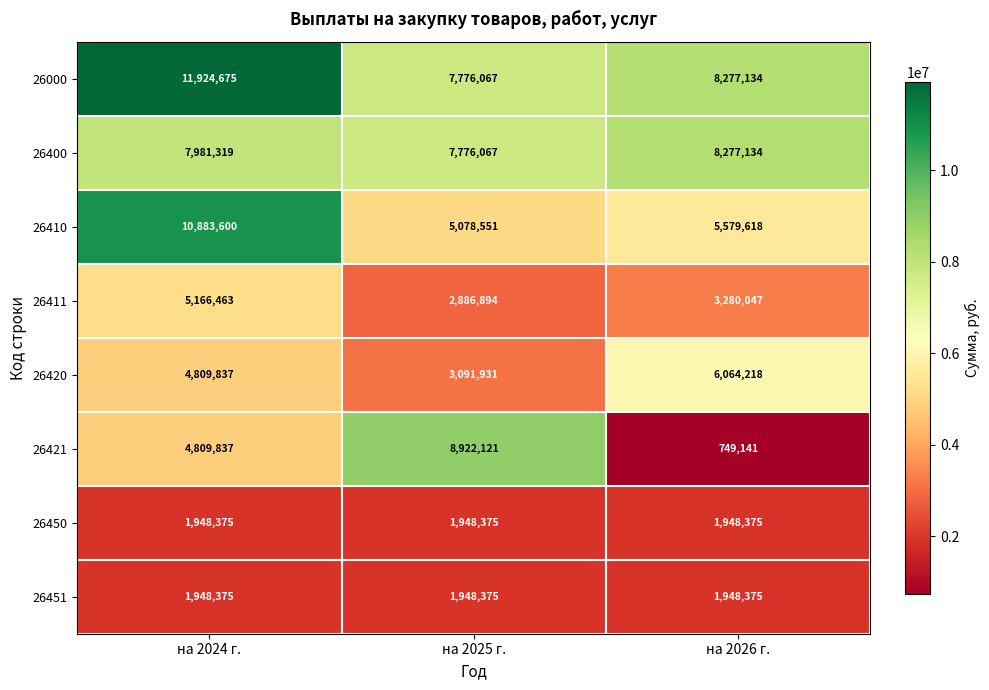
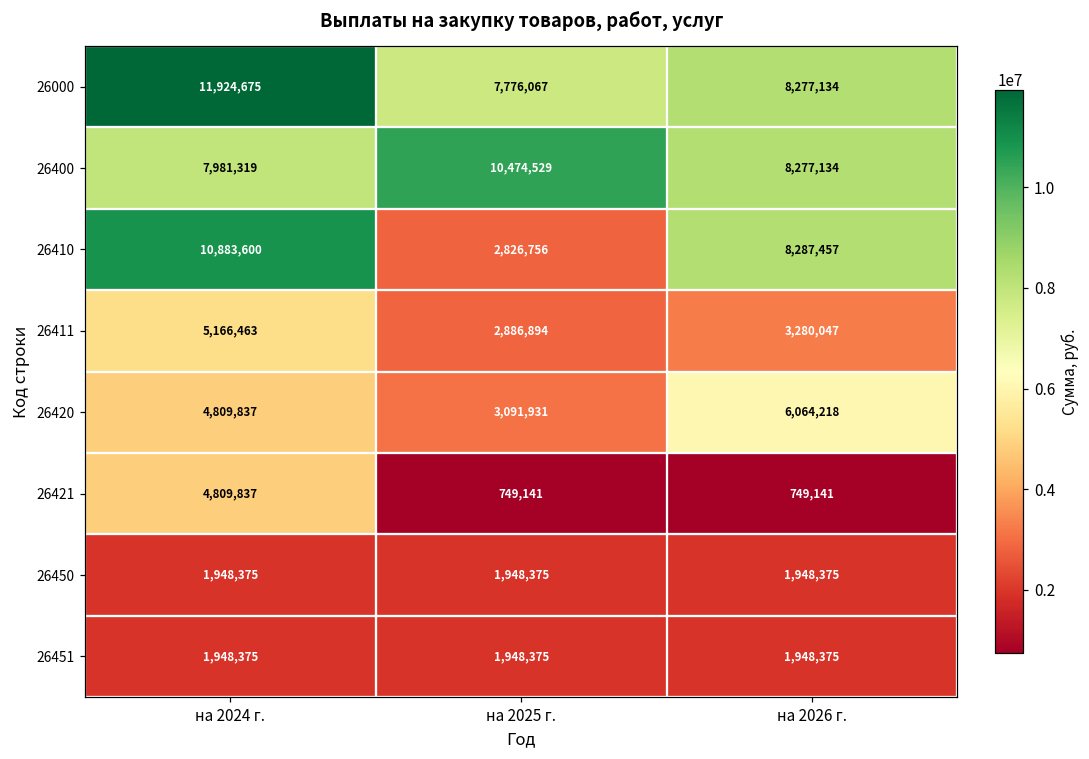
26400, на 2025 г.: 7,776,067 -> 10,474,529
26410, на 2025 г.: 5,078,551 -> 2,826,756
26410, на 2026 г.: 5,579,618 -> 8,287,457
26421, на 2025 г.: 8,922,121 -> 749,141
